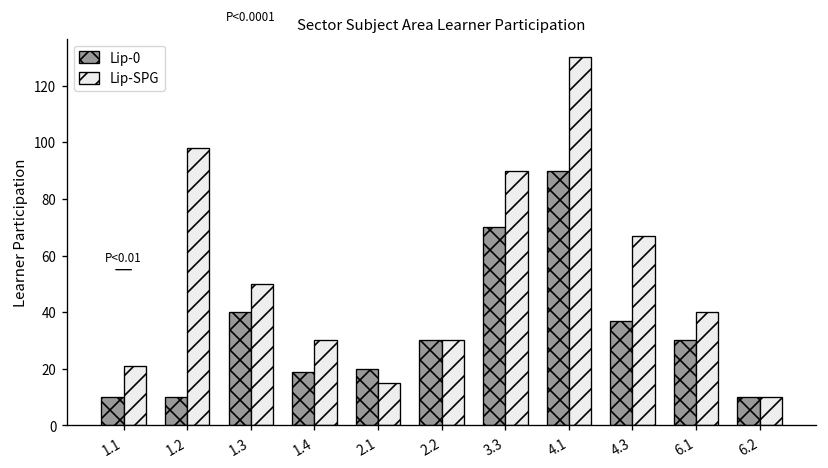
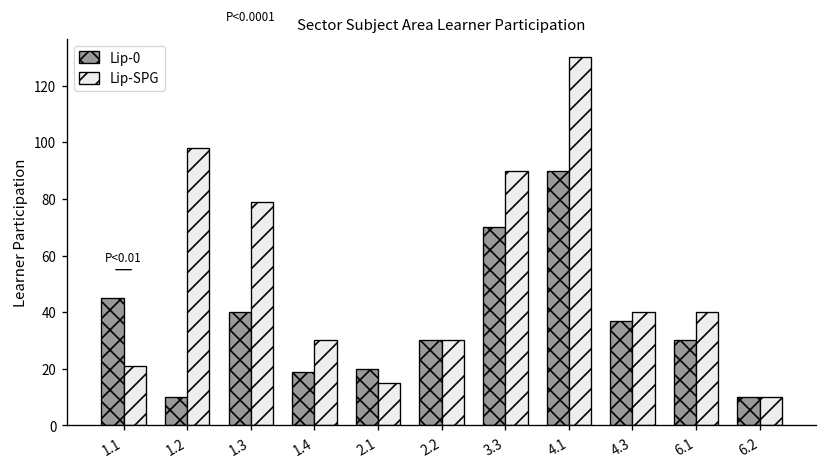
Lip-0, 1.1: 10 -> 45
Lip-SPG, 1.3: 50 -> 79
Lip-SPG, 4.3: 67 -> 40
